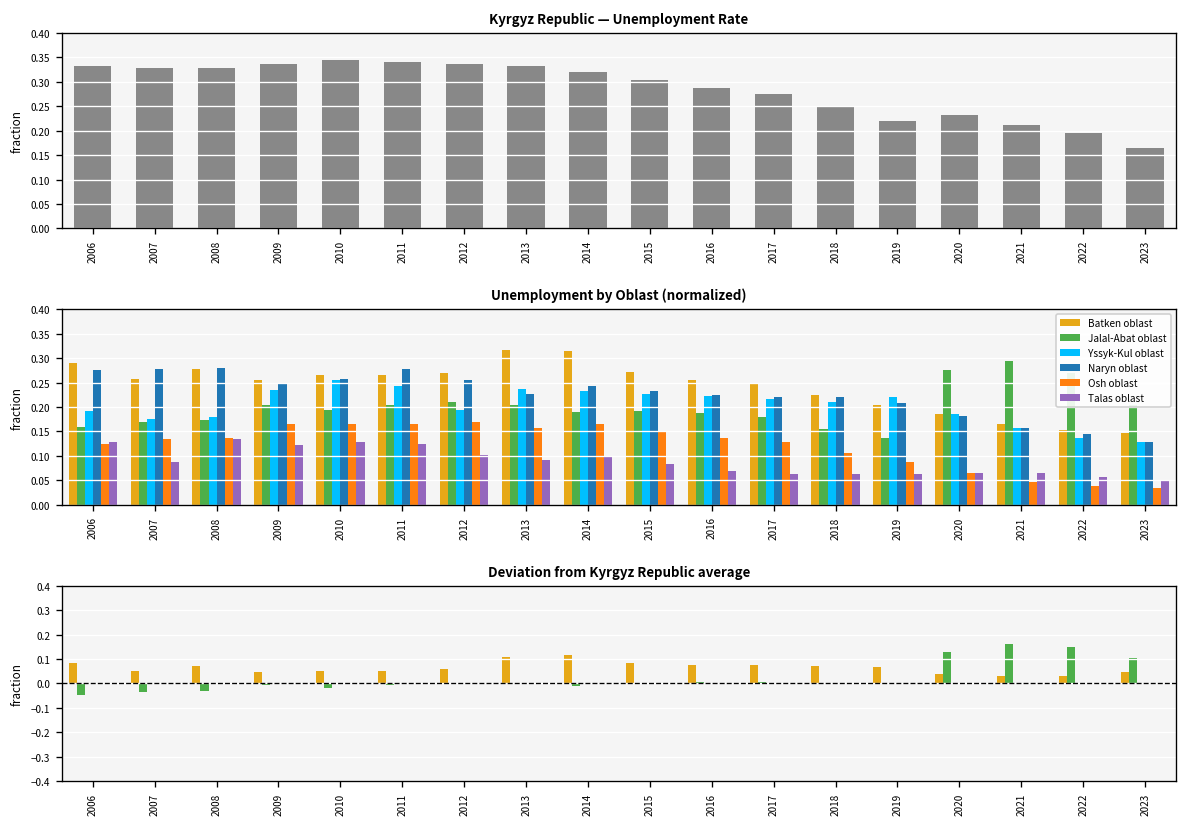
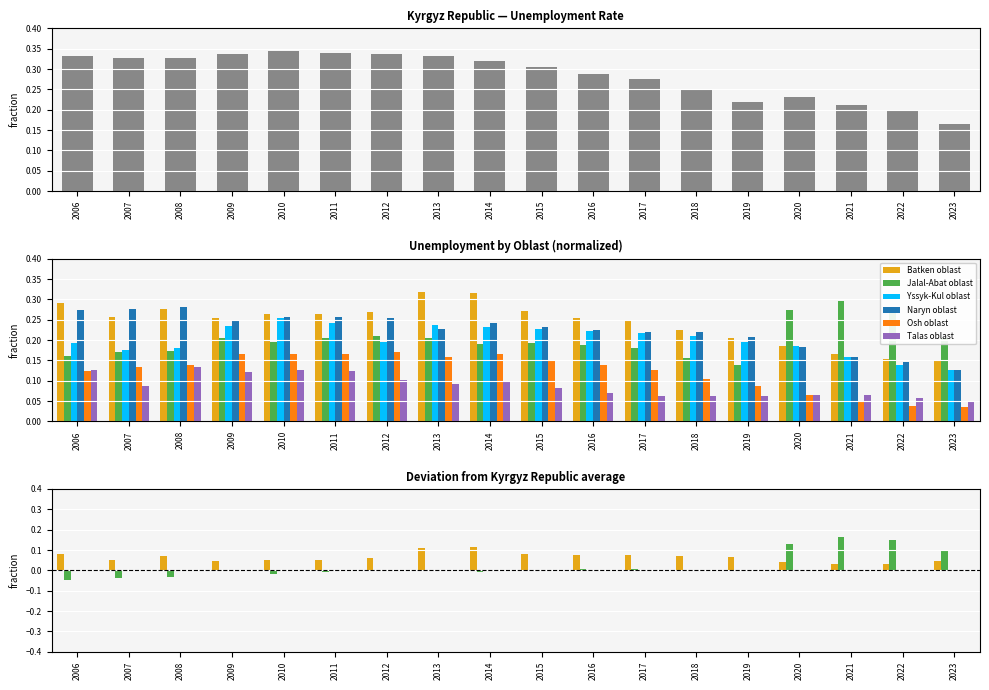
Unemployment by Oblast (normalized), Naryn oblast, 2011: 0.28 -> 0.26
Unemployment by Oblast (normalized), Yssyk-Kul oblast, 2019: 0.22 -> 0.20
